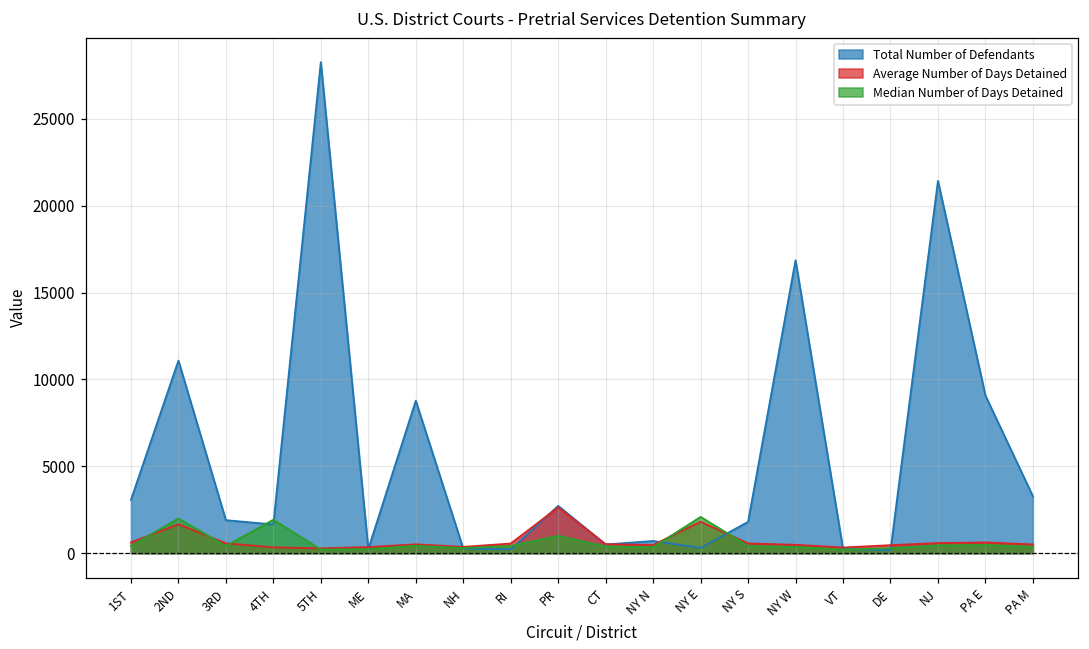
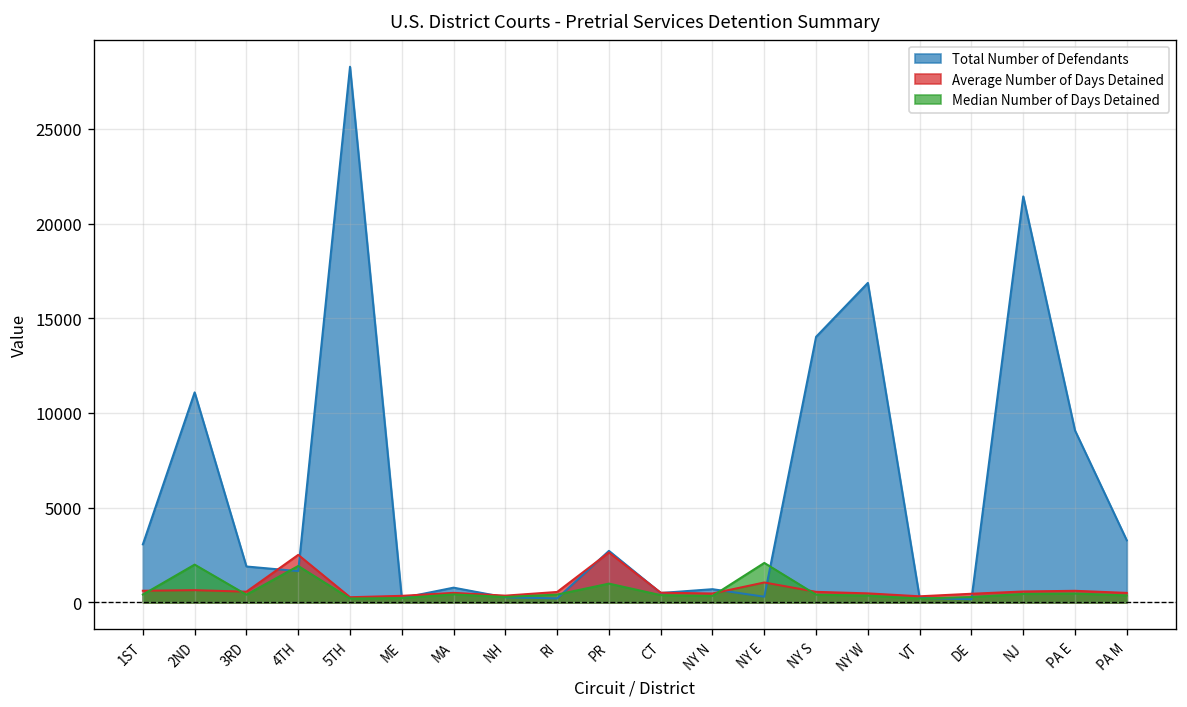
Average Number of Days Detained, 2ND: 1700 -> 600
Average Number of Days Detained, 4TH: 300 -> 2500
Total Number of Defendants, MA: 8800 -> 800
Average Number of Days Detained, NY E: 1800 -> 1100
Total Number of Defendants, NY S: 1800 -> 14000
